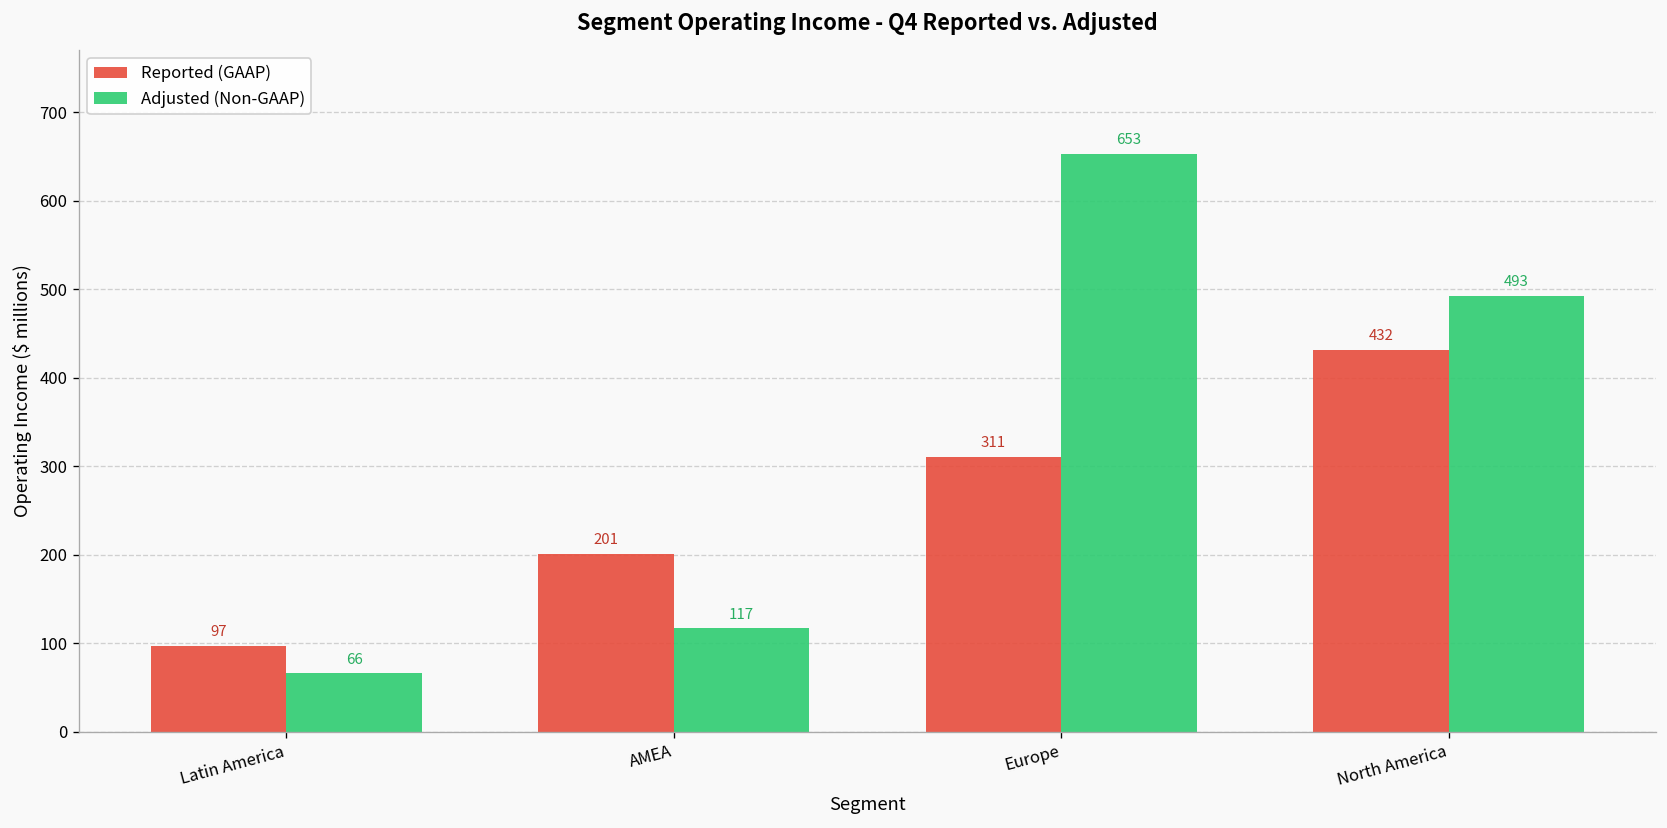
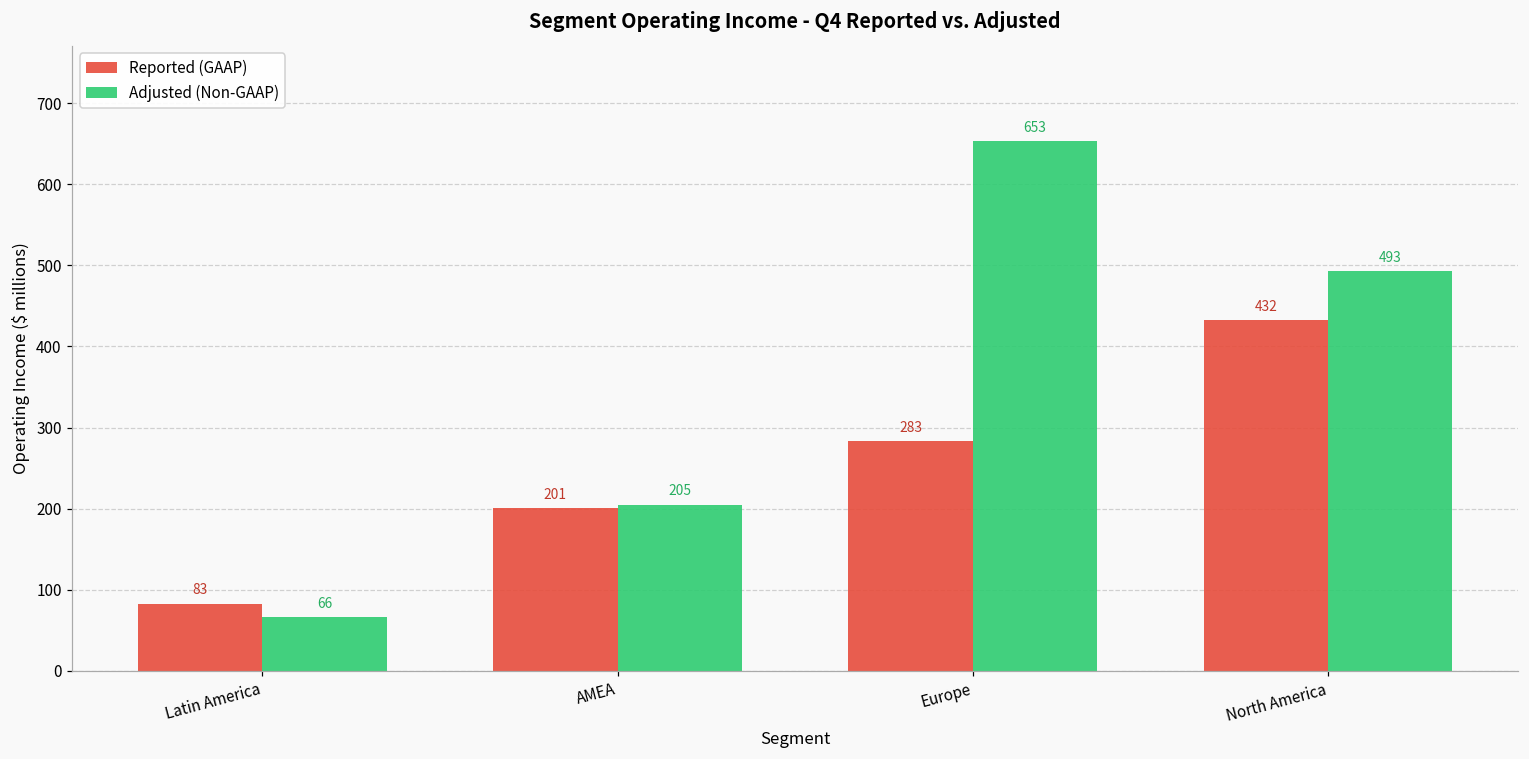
Reported (GAAP), Latin America: 97 -> 83
Adjusted (Non-GAAP), AMEA: 117 -> 205
Reported (GAAP), Europe: 311 -> 283
